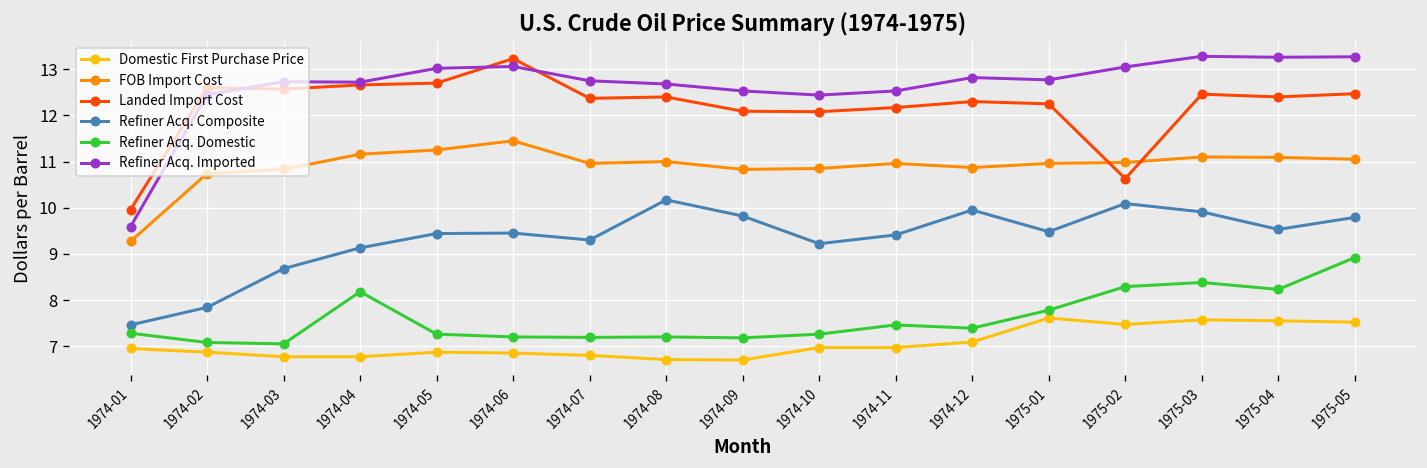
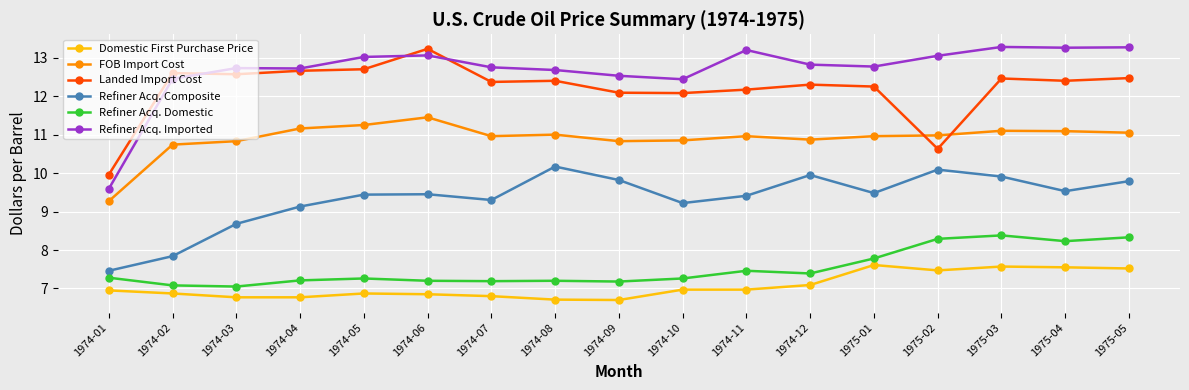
Refiner Acq. Domestic, 1974-04: 8.2 -> 7.2
Refiner Acq. Imported, 1974-11: 12.5 -> 13.2
Refiner Acq. Domestic, 1975-05: 8.9 -> 8.3
